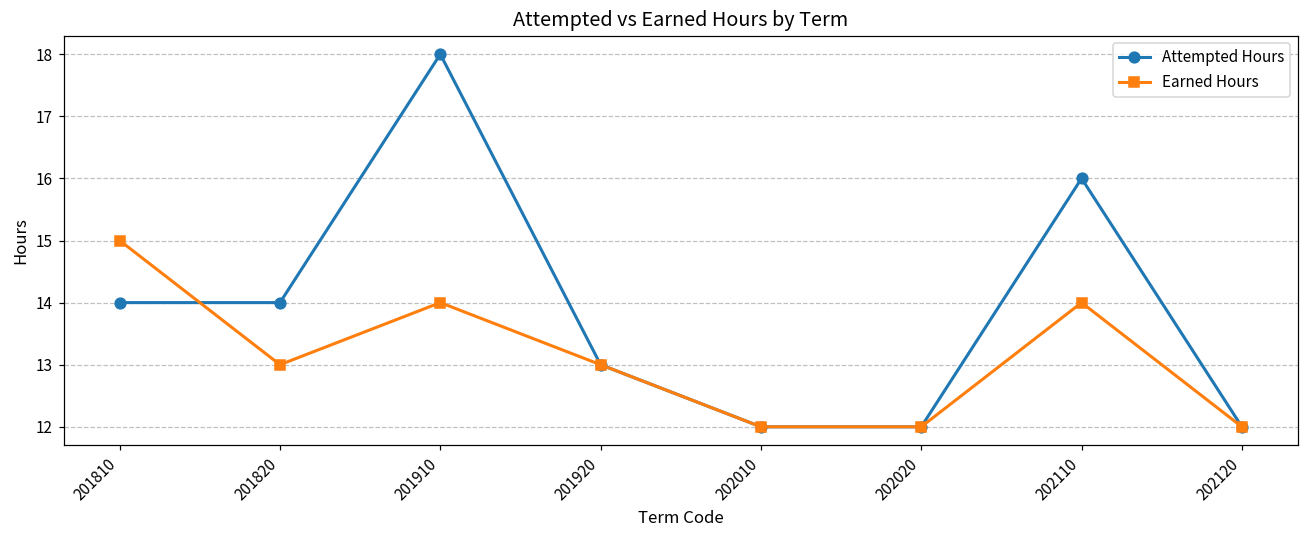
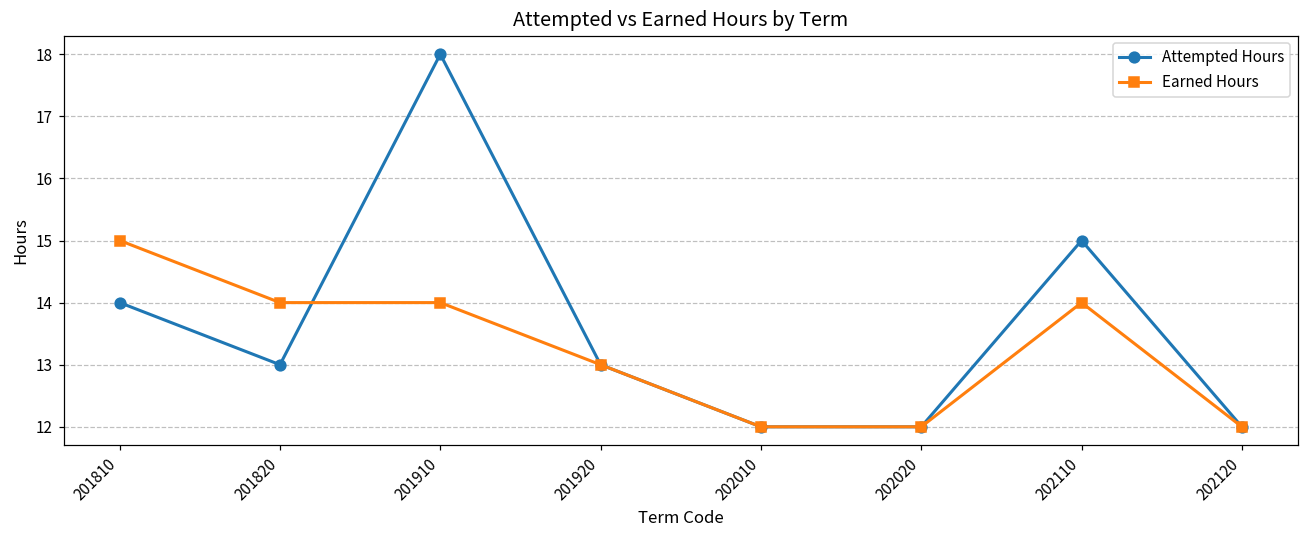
Attempted Hours, 201820: 14 -> 13
Earned Hours, 201820: 13 -> 14
Attempted Hours, 202110: 16 -> 15
